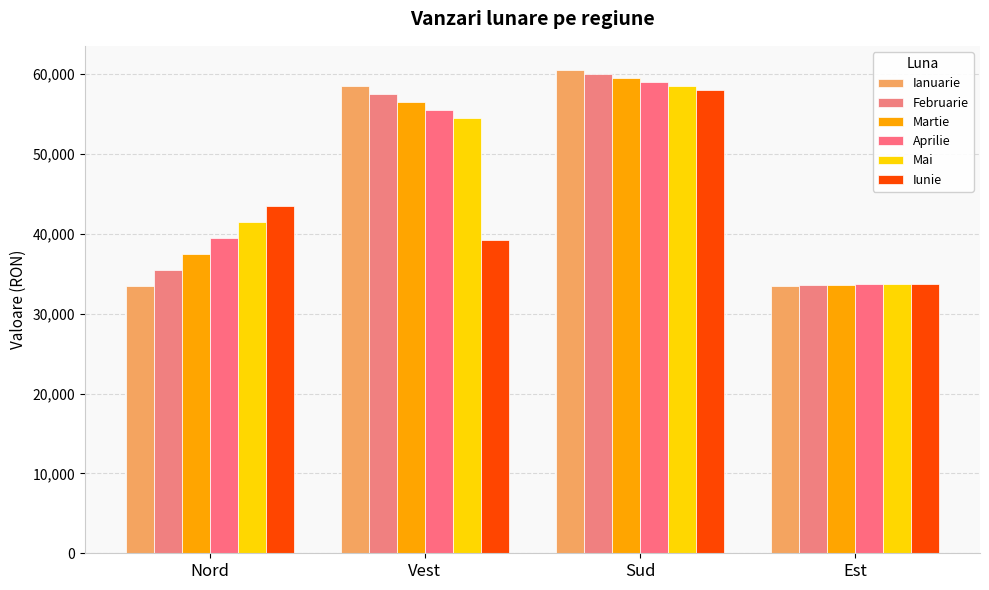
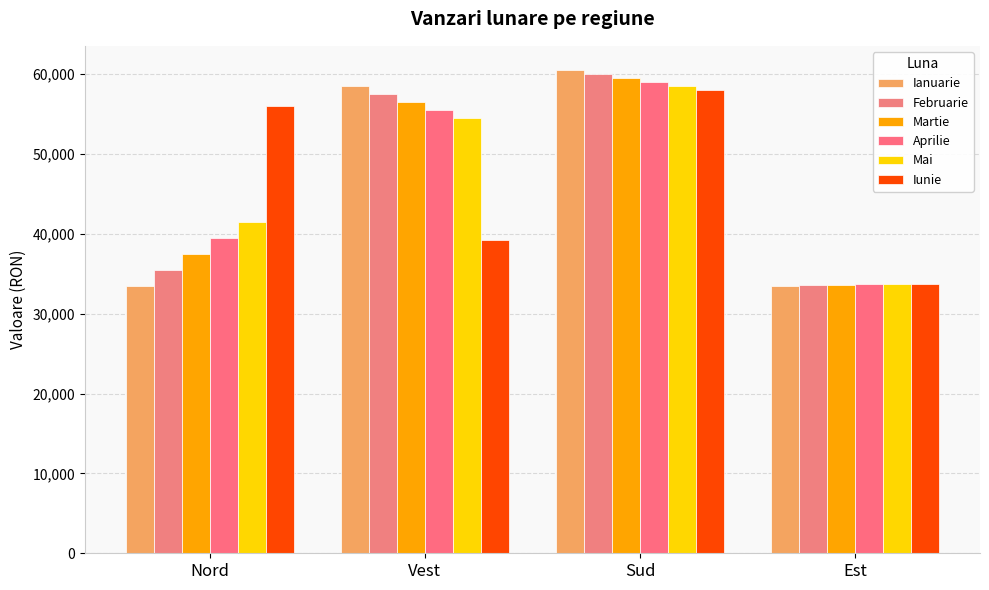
Iunie, Nord: 44,000 -> 56,000
